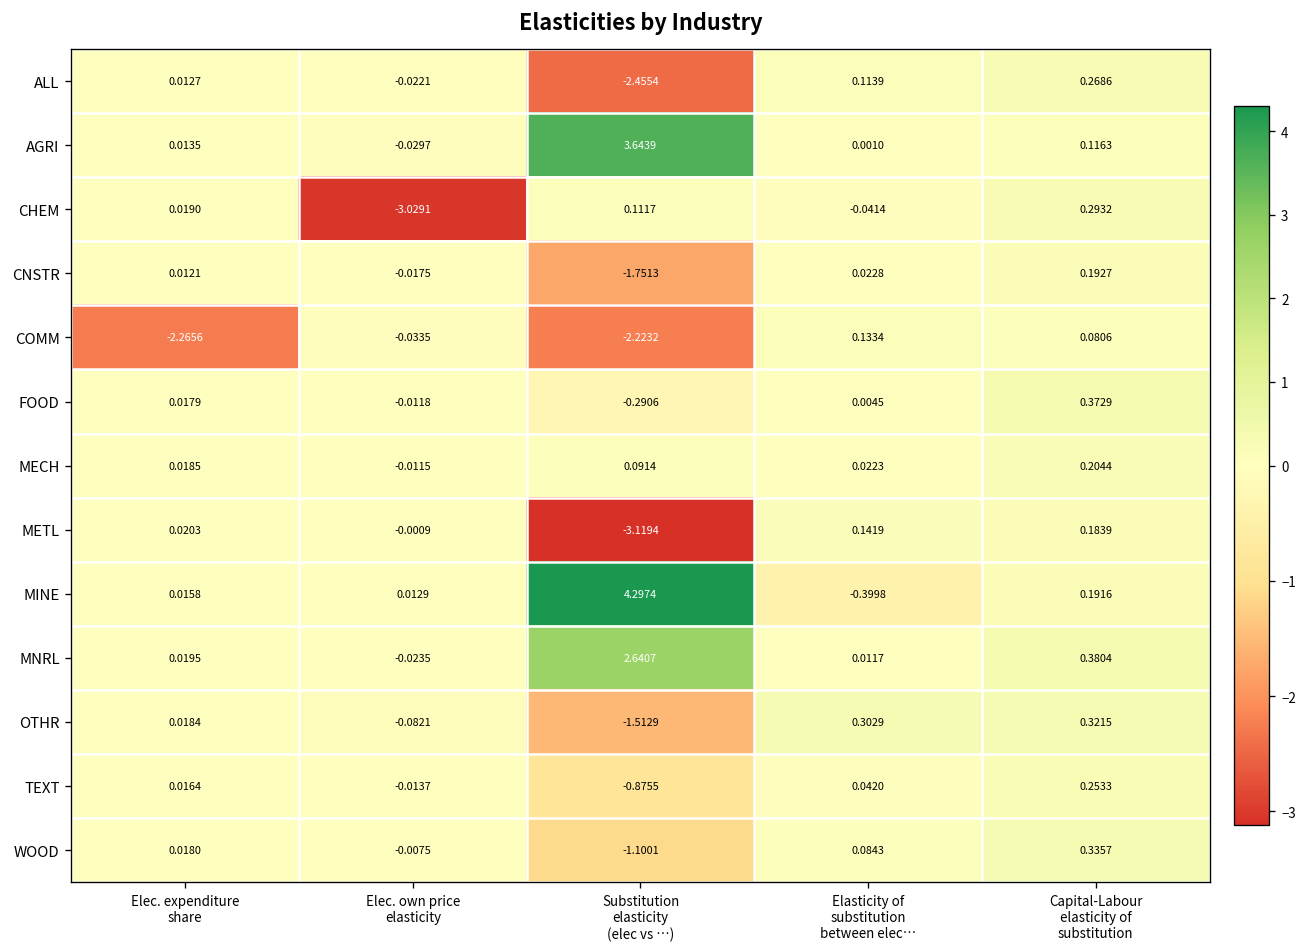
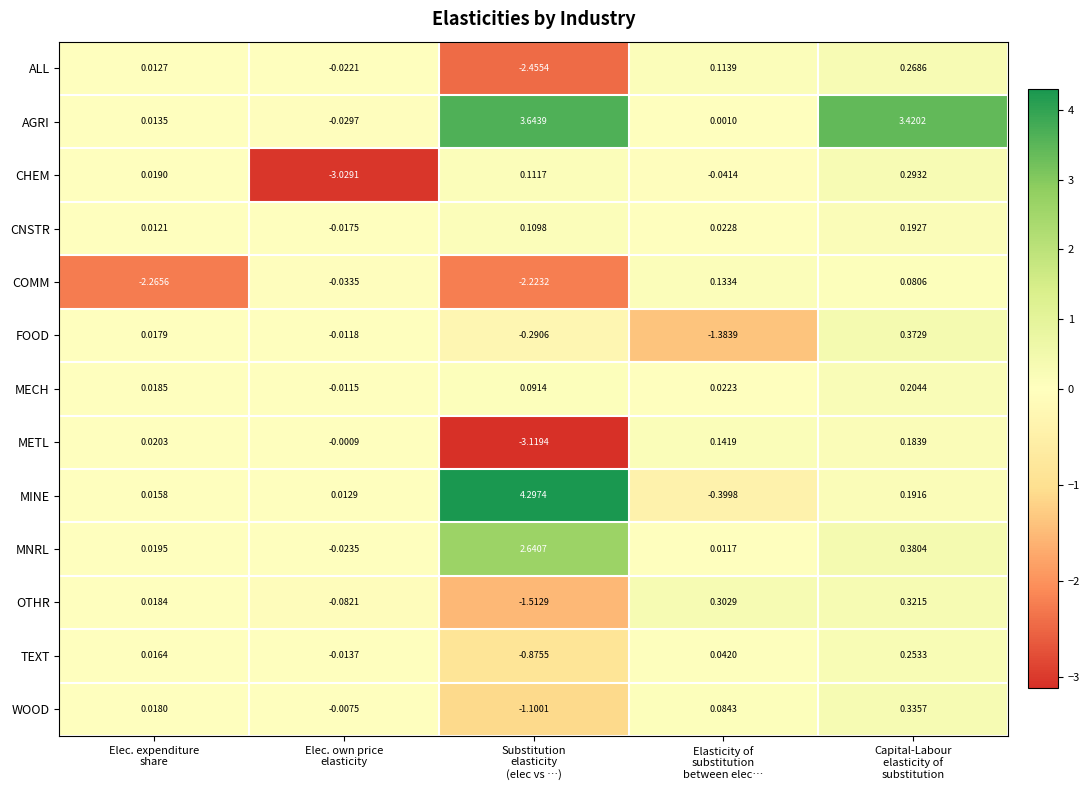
AGRI, Capital-Labour elasticity of substitution: 0.1163 -> 3.4202
CNSTR, Substitution elasticity (elec vs …): -1.7513 -> 0.1098
FOOD, Elasticity of substitution between elec…: 0.0045 -> -1.3839
